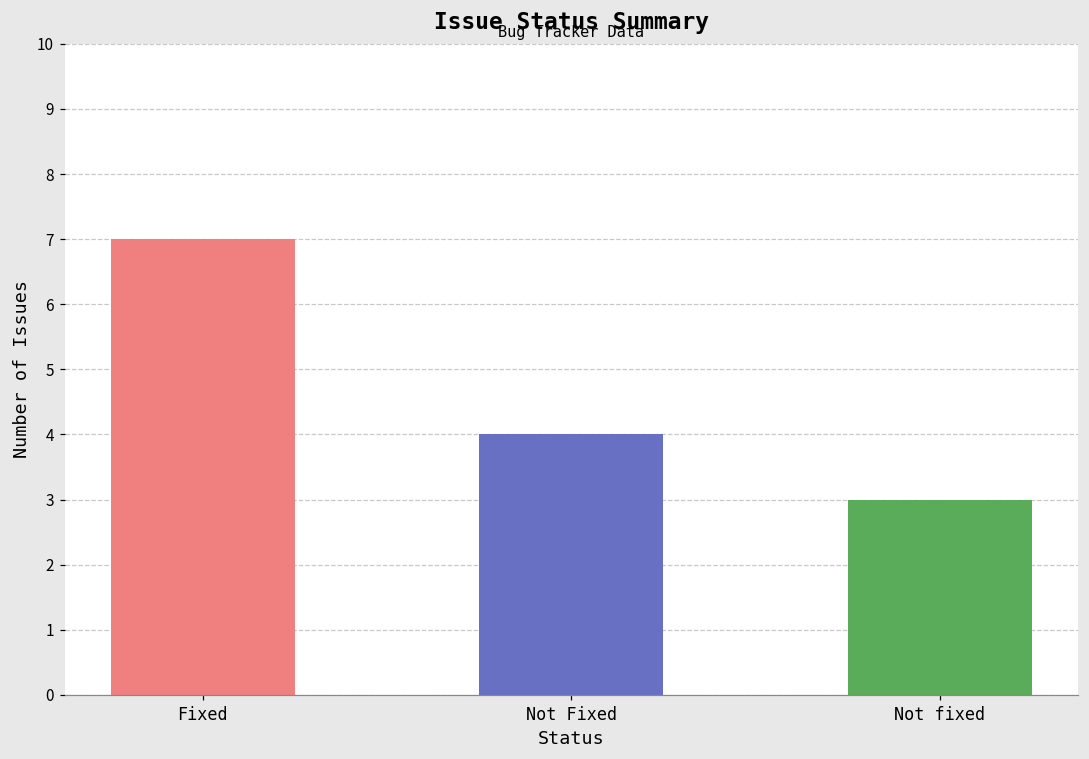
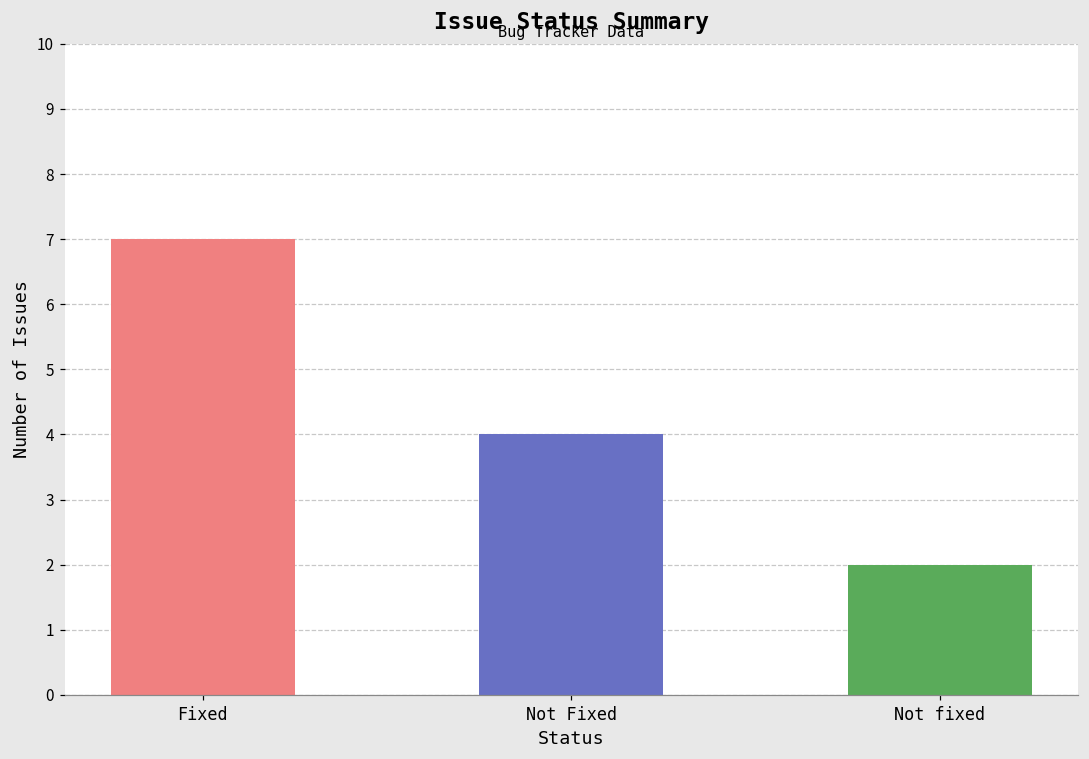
Not fixed: 3 -> 2
